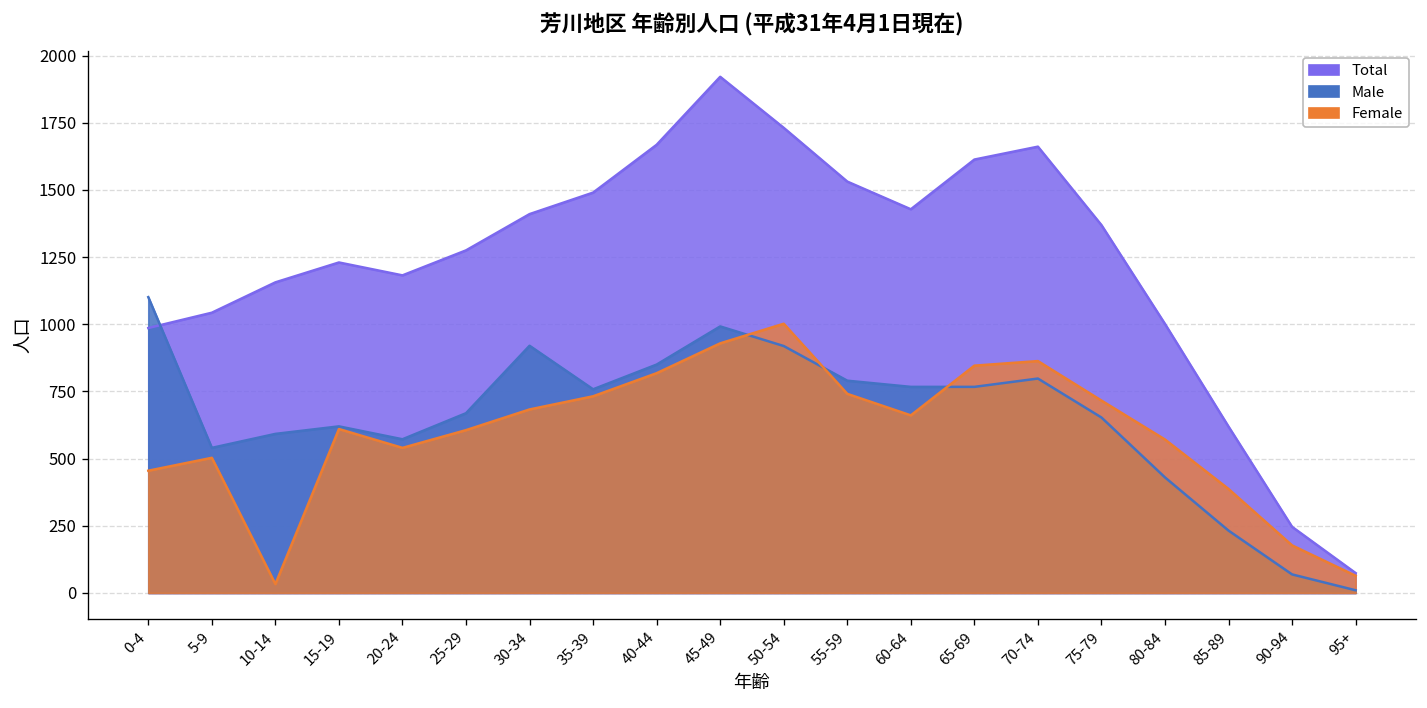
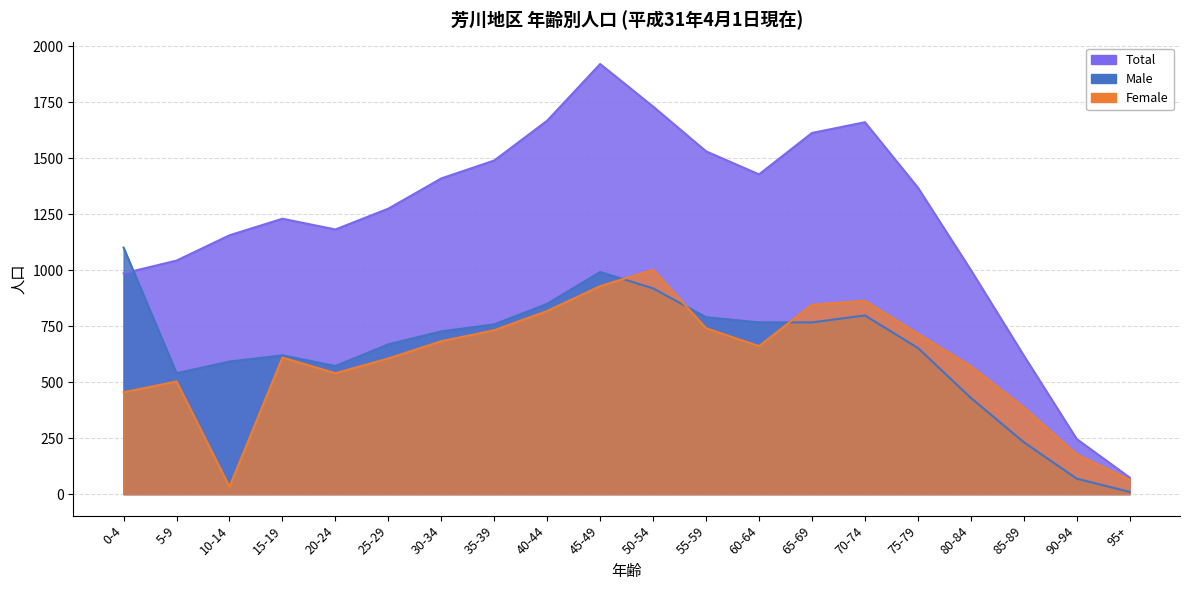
Male, 30-34: 920 -> 730
